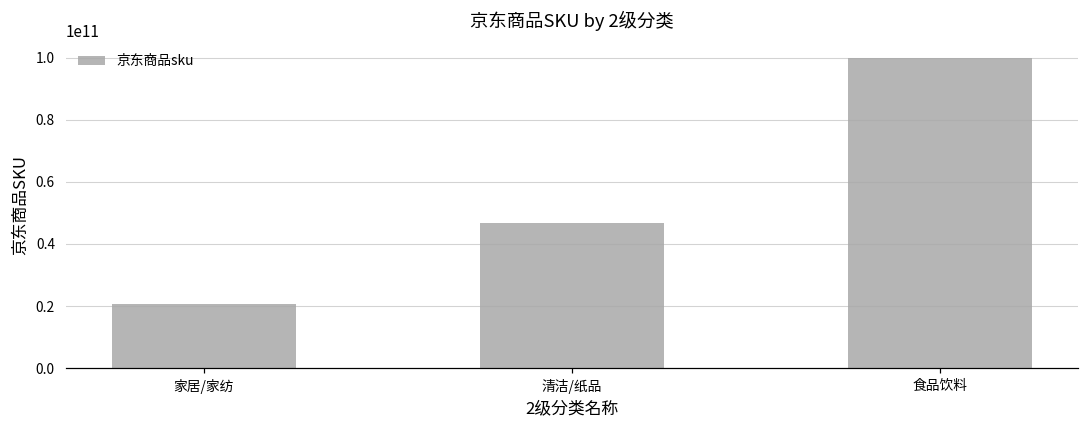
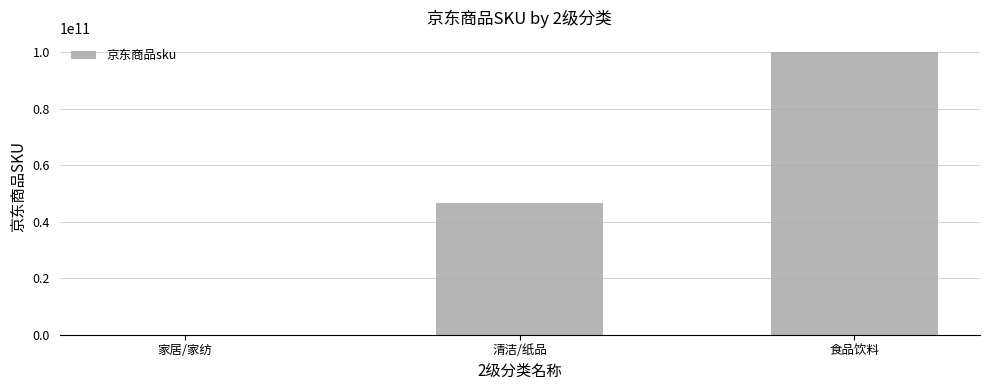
家居/家纺: 21000000000 -> 0
